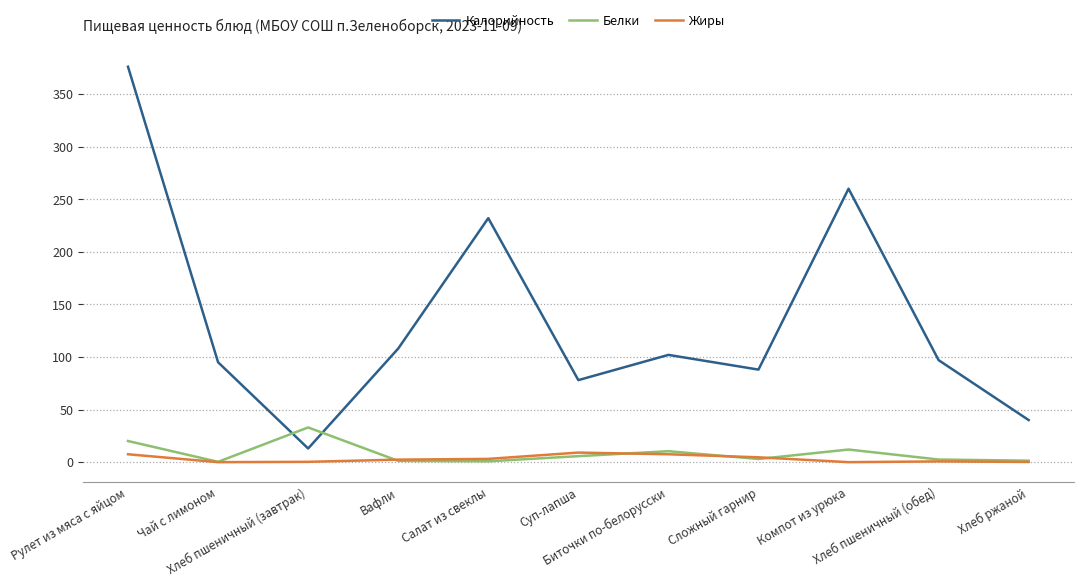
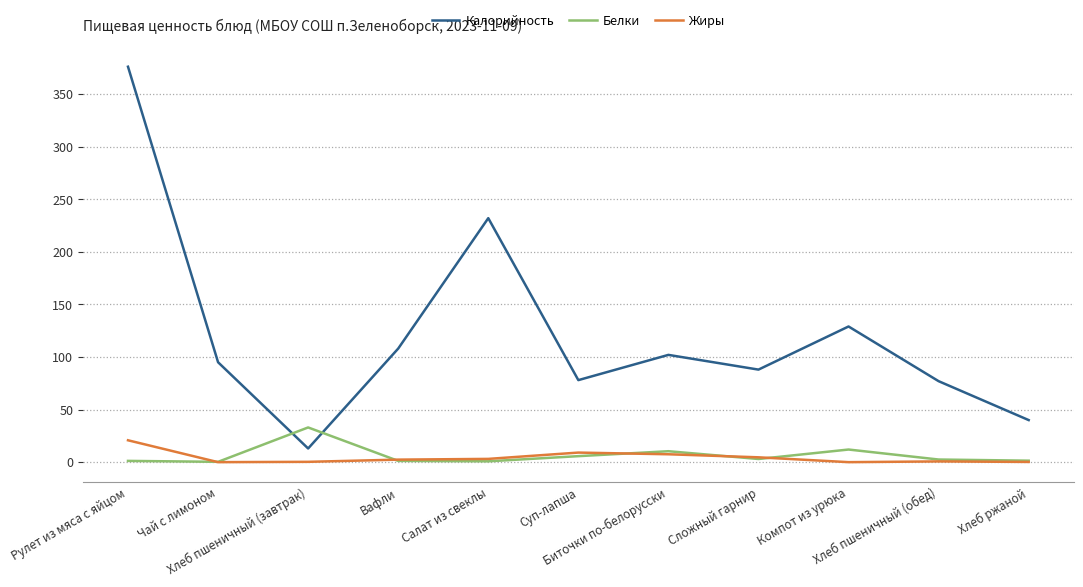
Белки, Рулет из мяса с яйцом: 20 -> 1
Жиры, Рулет из мяса с яйцом: 8 -> 21
Калорийность, Компот из урюка: 260 -> 129
Калорийность, Хлеб пшеничный (обед): 97 -> 77
